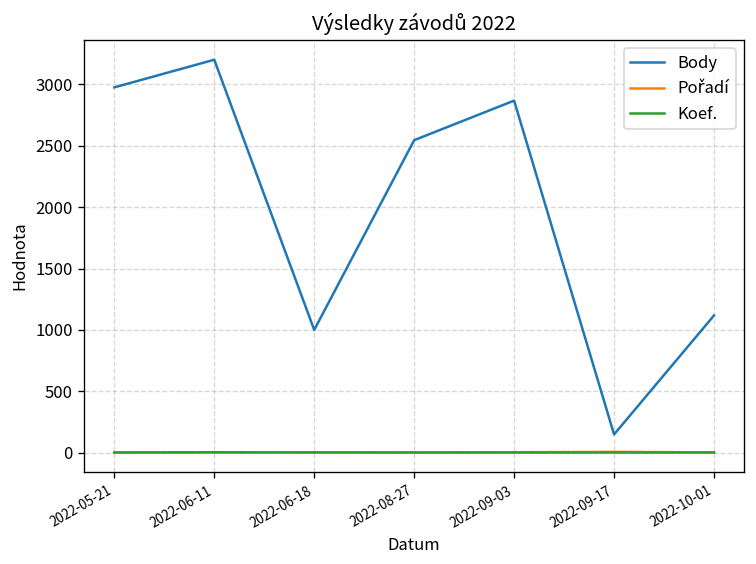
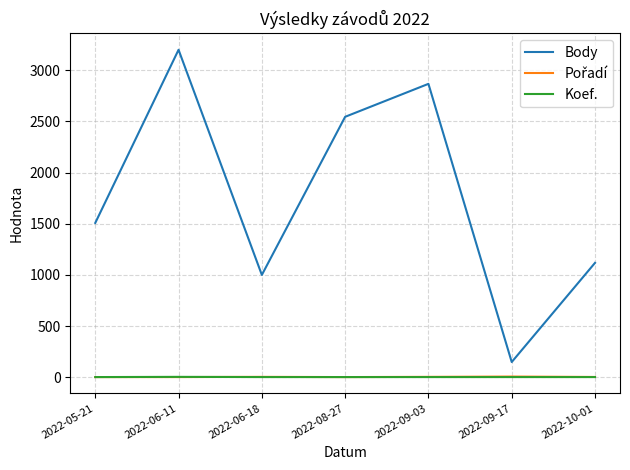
Body, 2022-05-21: 2980 -> 1510
